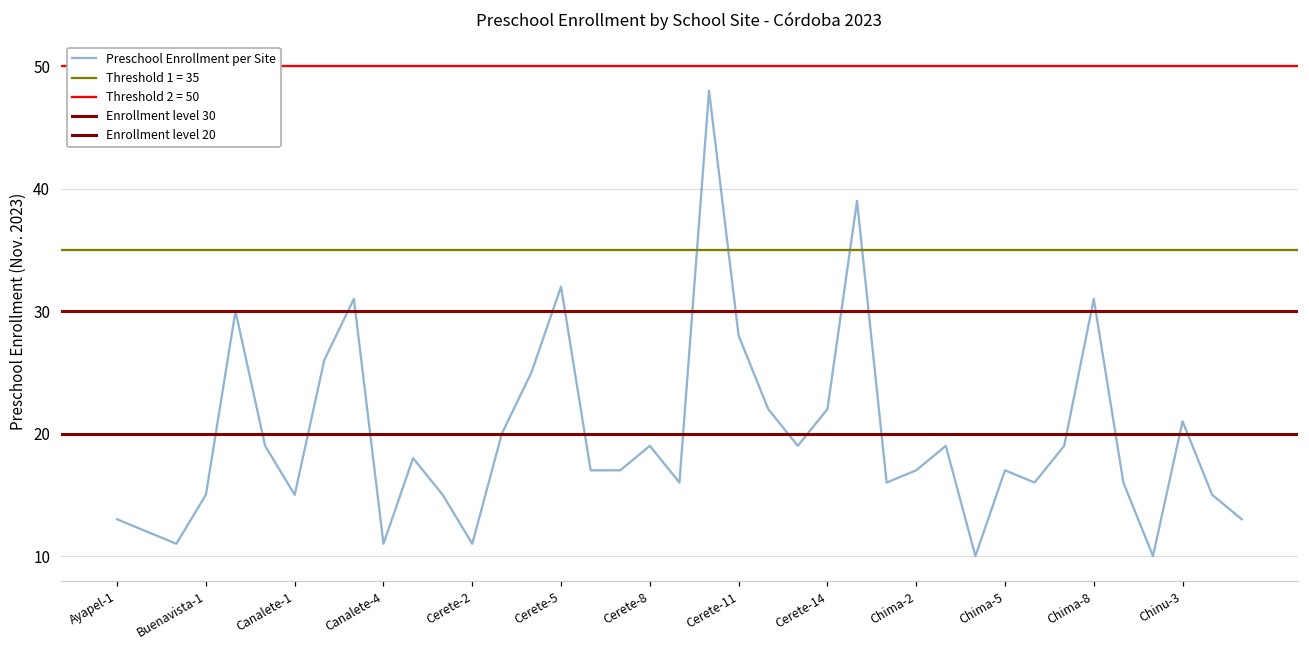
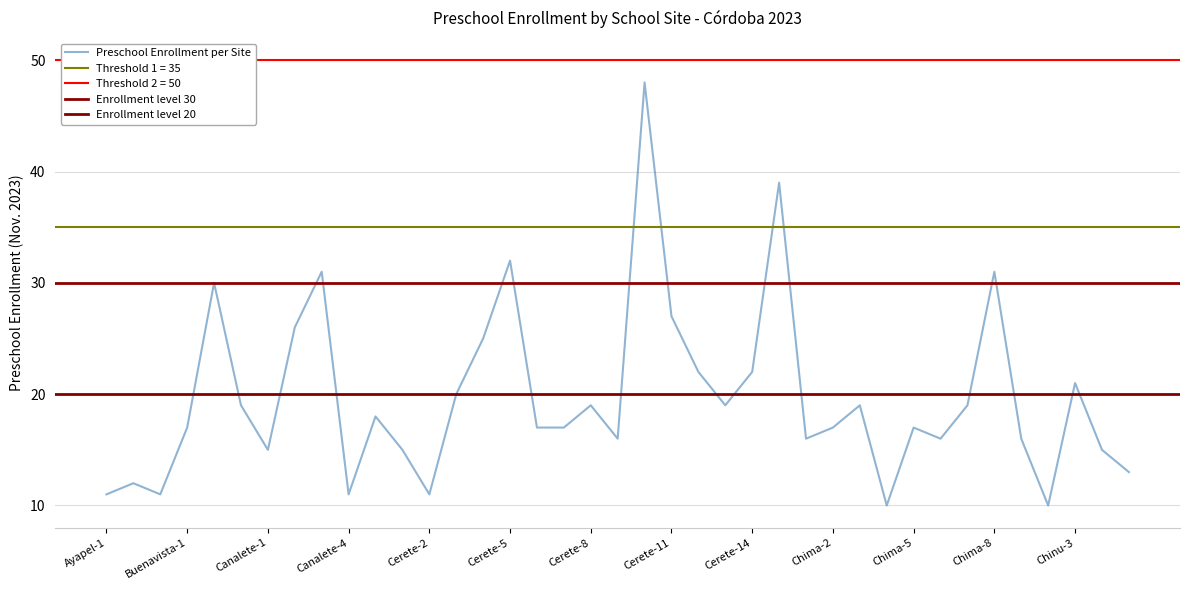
Ayapel-1: 13 -> 11
Buenavista-1: 15 -> 17
Cerete-11: 28 -> 27
